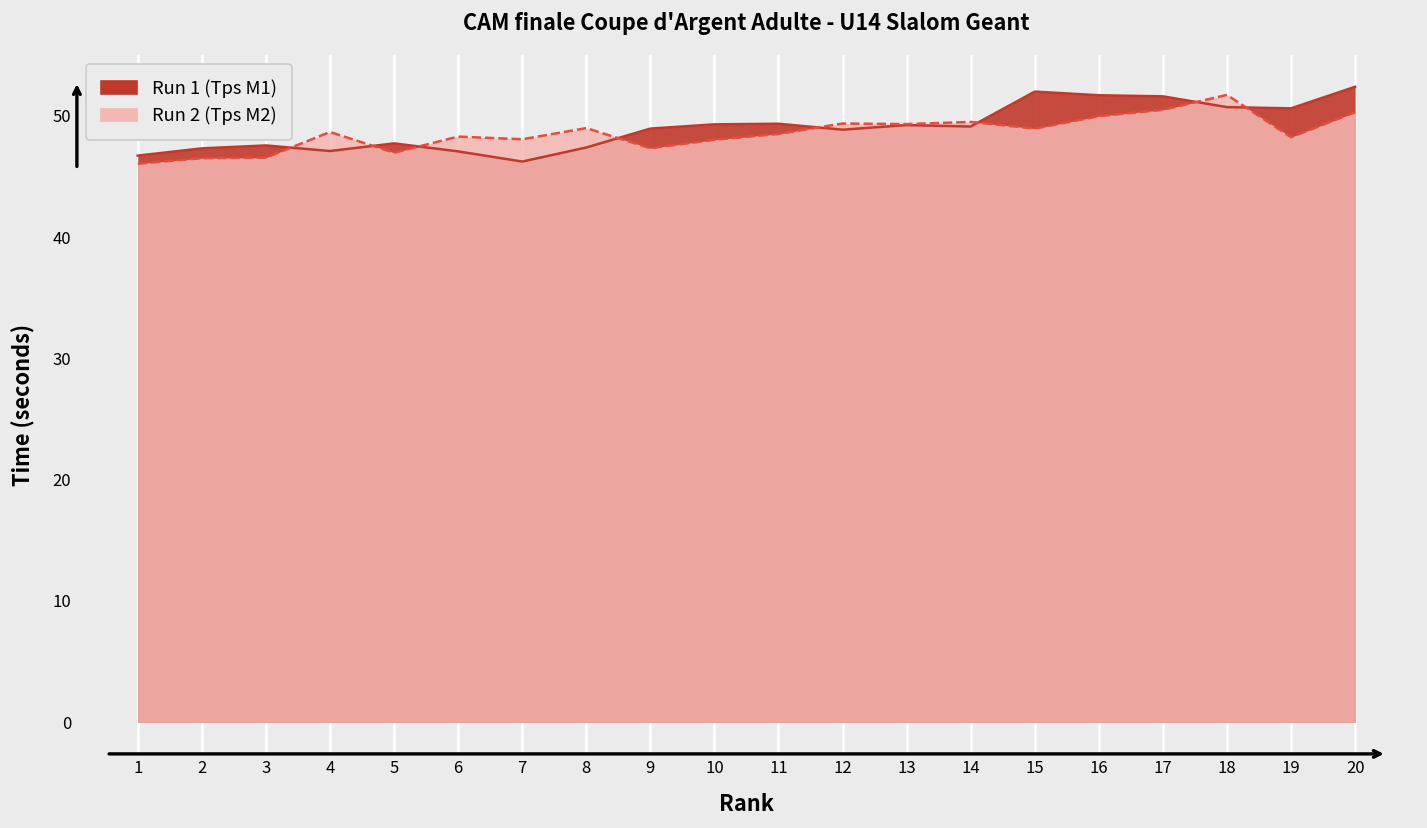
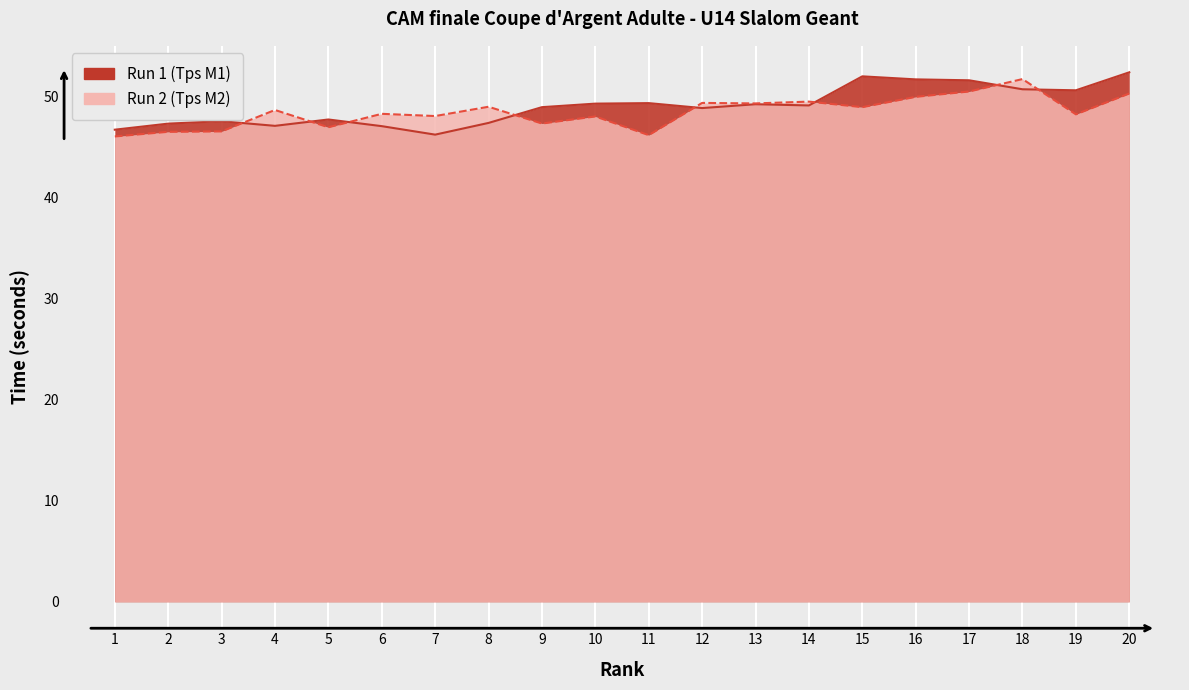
Run 2 (Tps M2), 11: 48.5 -> 46.2
